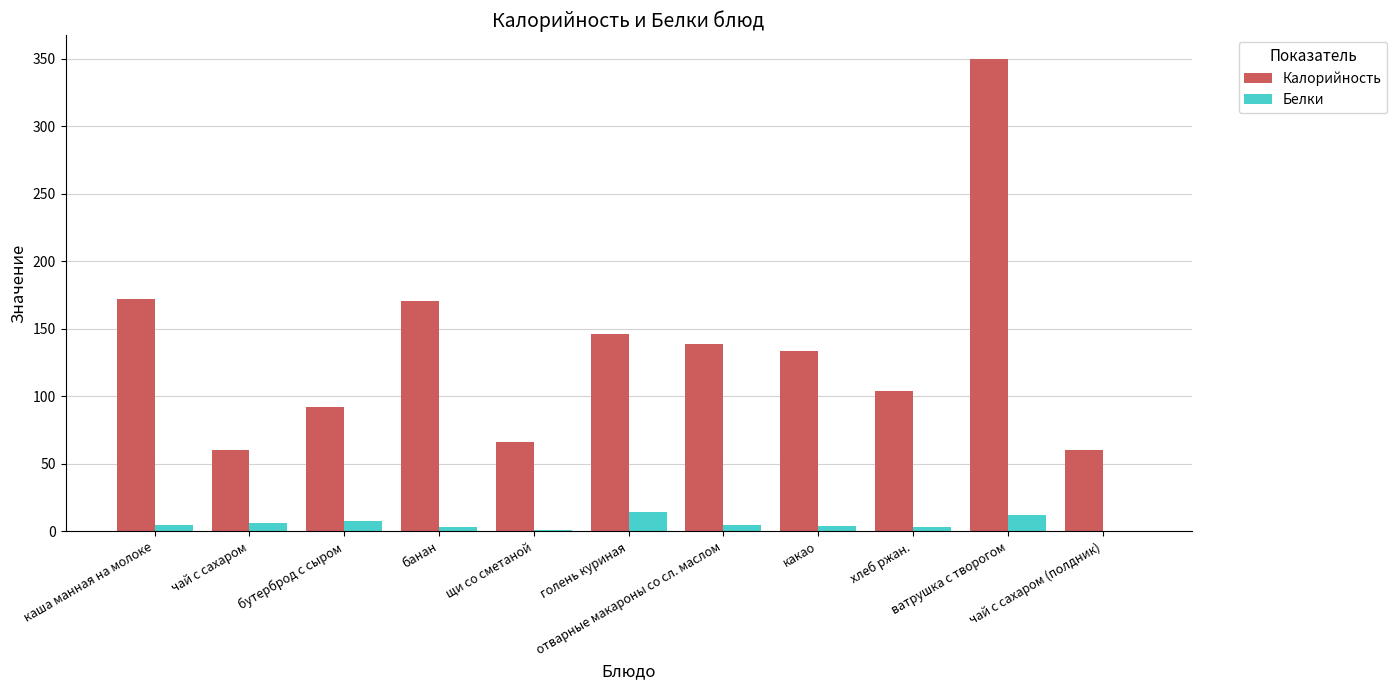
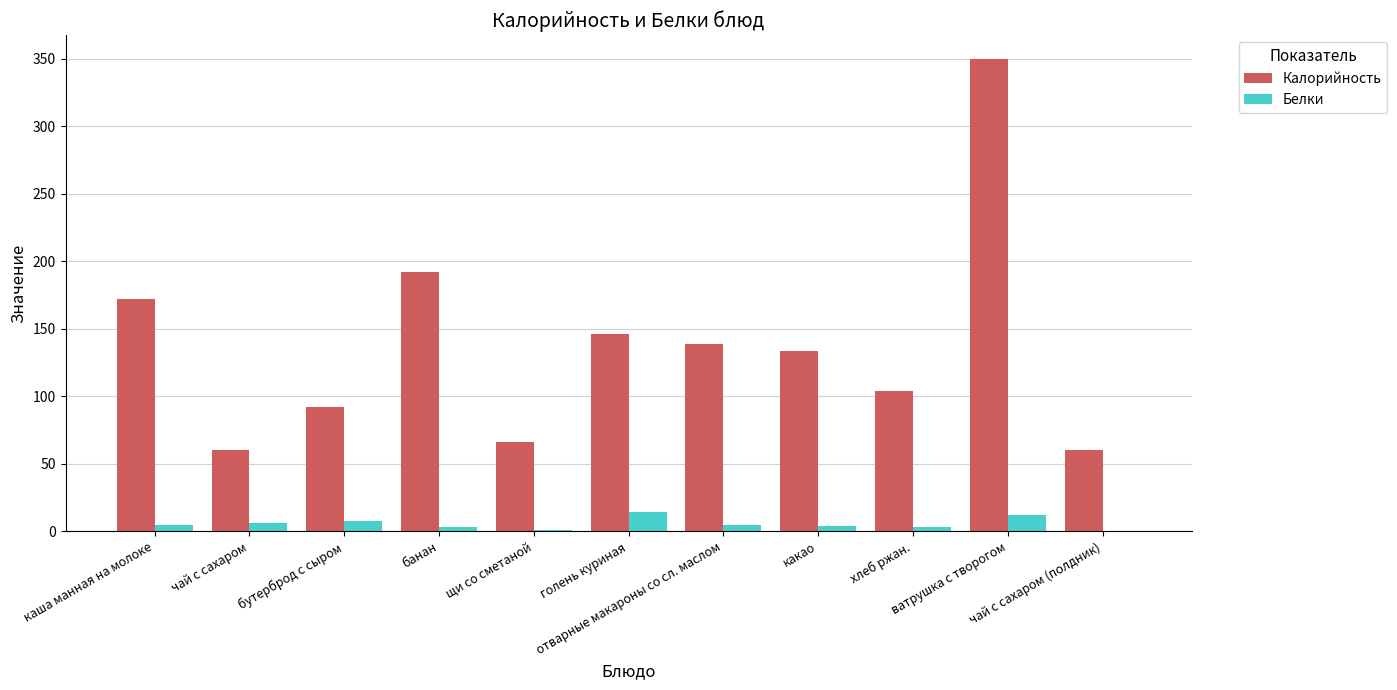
Калорийность, банан: 171 -> 192
